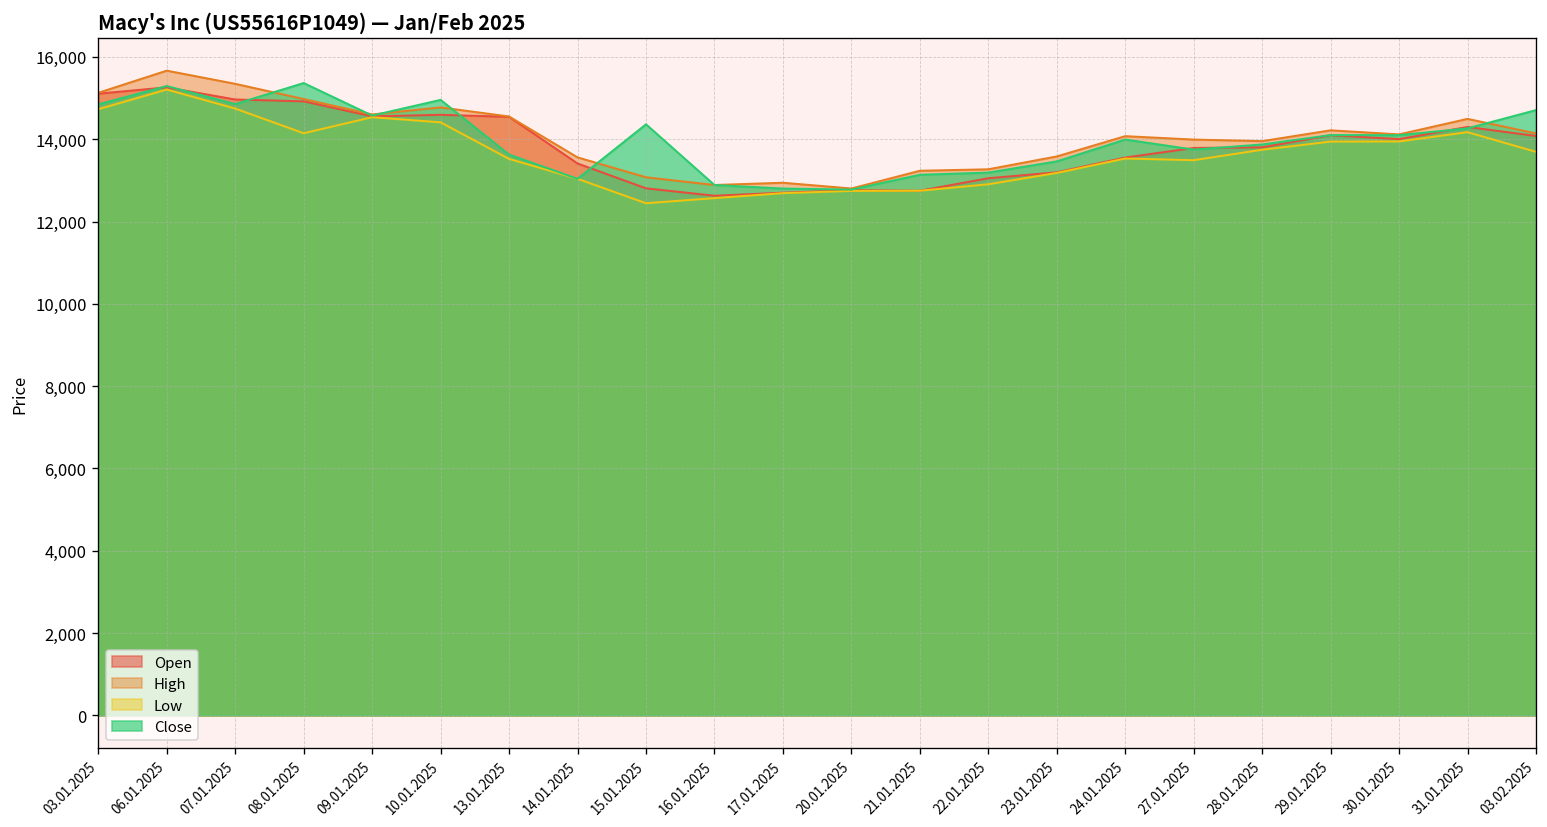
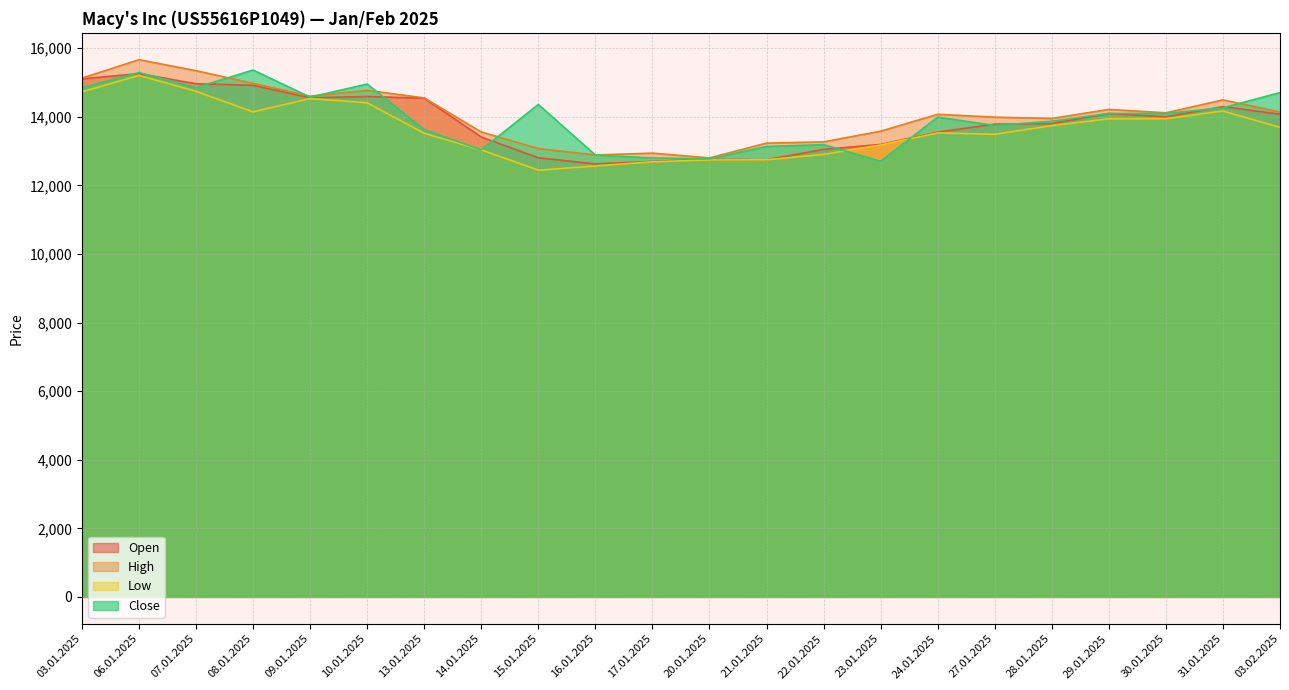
Close, 23.01.2025: 13,500 -> 12,700
